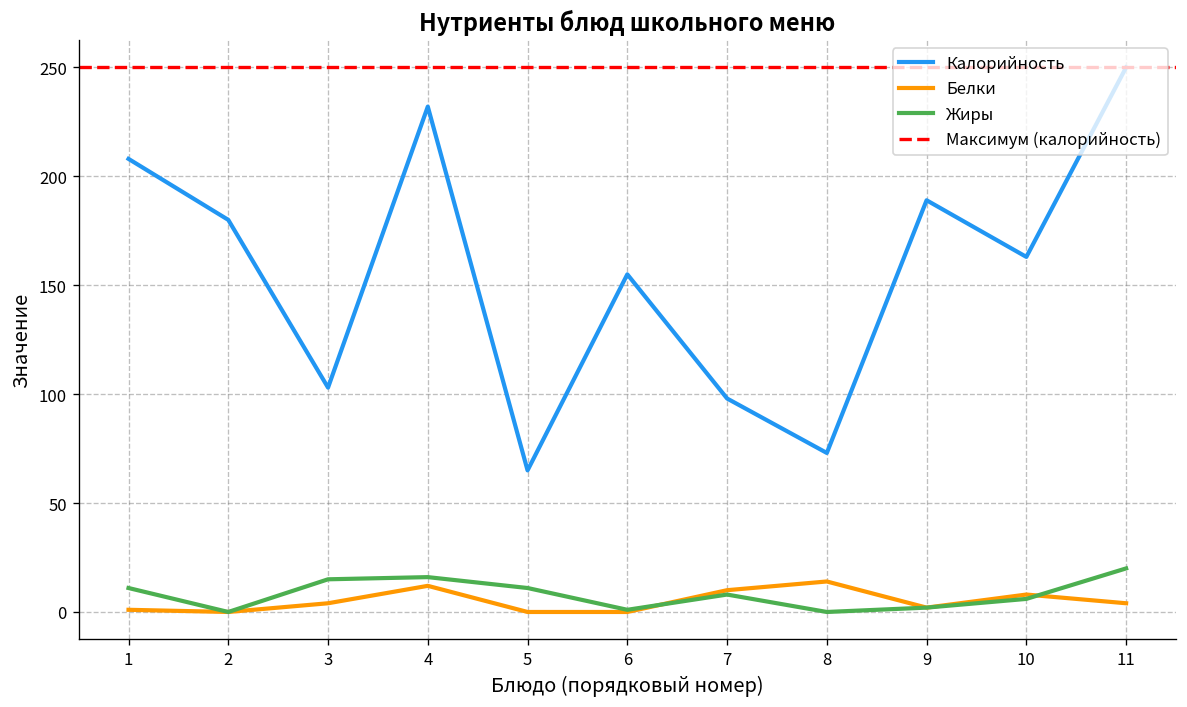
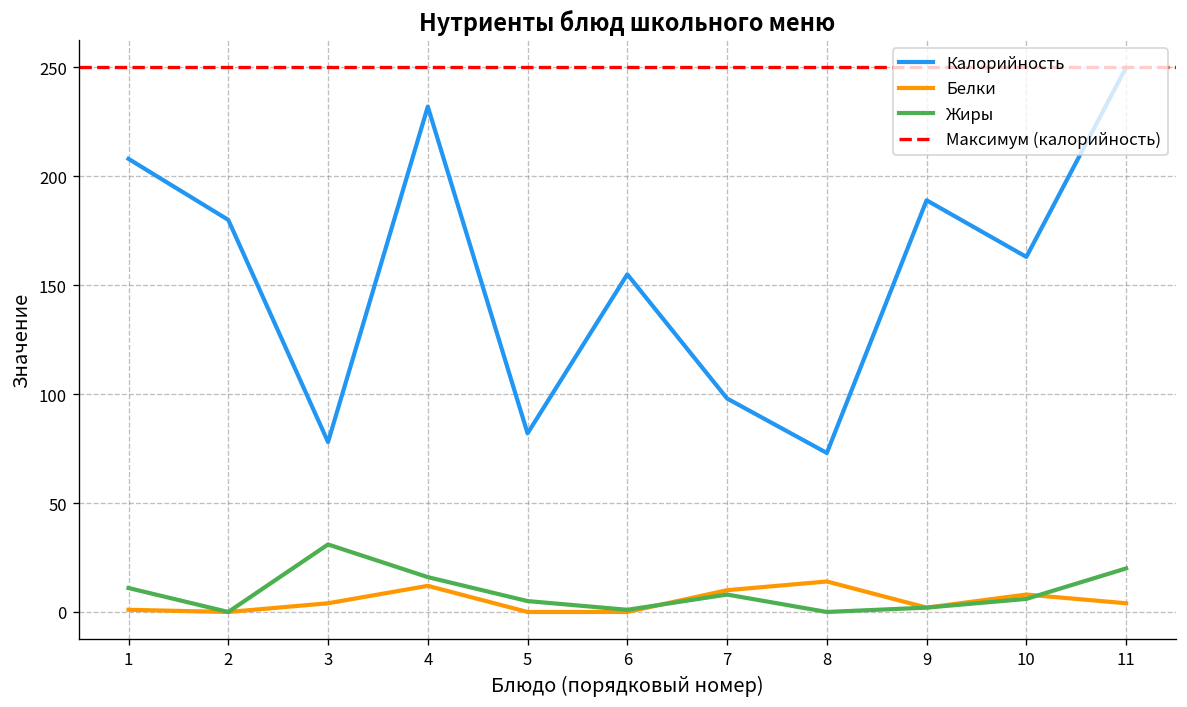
Калорийность, 3: 103 -> 78
Жиры, 3: 15 -> 31
Калорийность, 5: 65 -> 82
Жиры, 5: 11 -> 5
